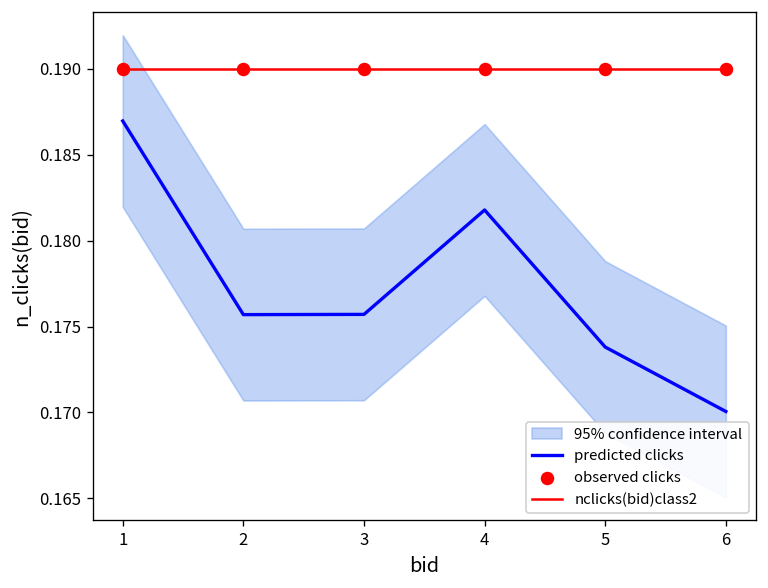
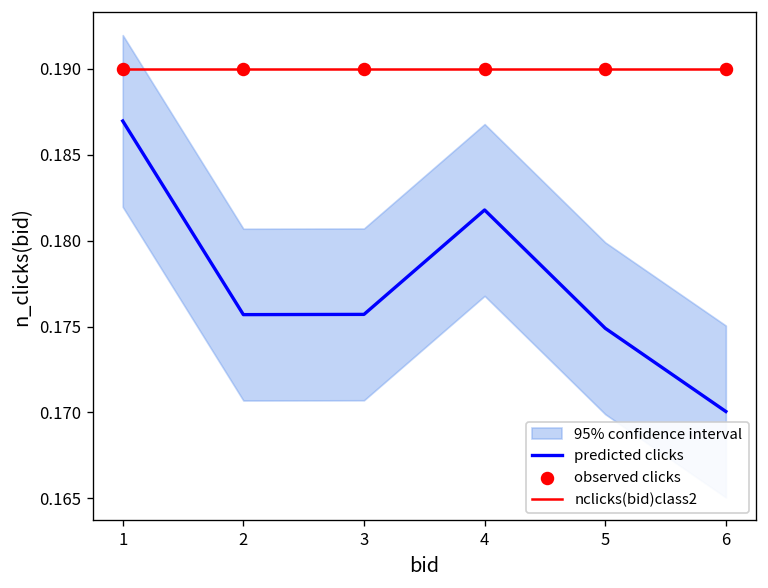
predicted clicks, 5: 0.1738 -> 0.1749
